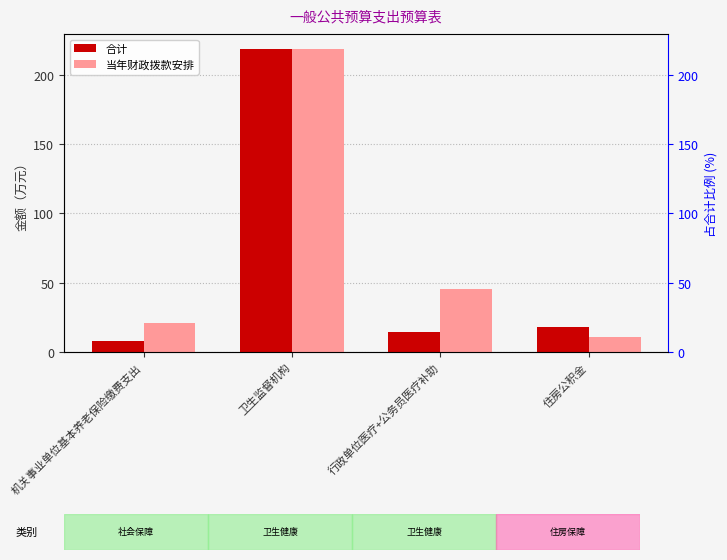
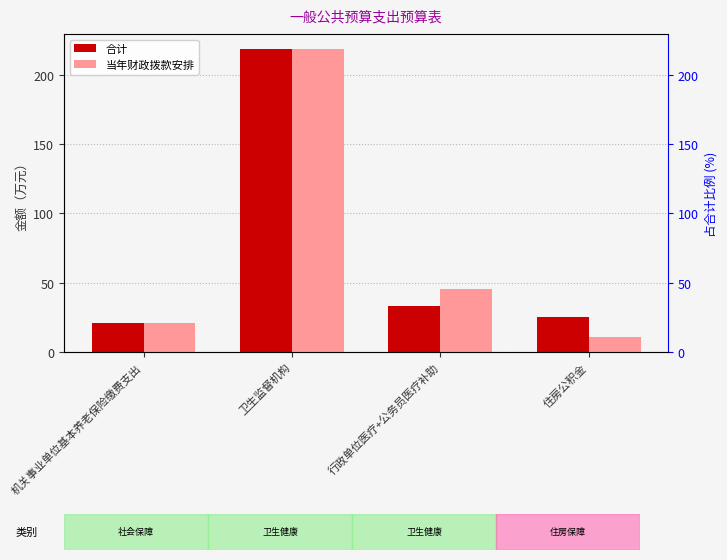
合计, 机关事业单位基本养老保险缴费支出: 8 -> 21
合计, 行政单位医疗+公务员医疗补助: 14 -> 33
合计, 住房公积金: 18 -> 25
